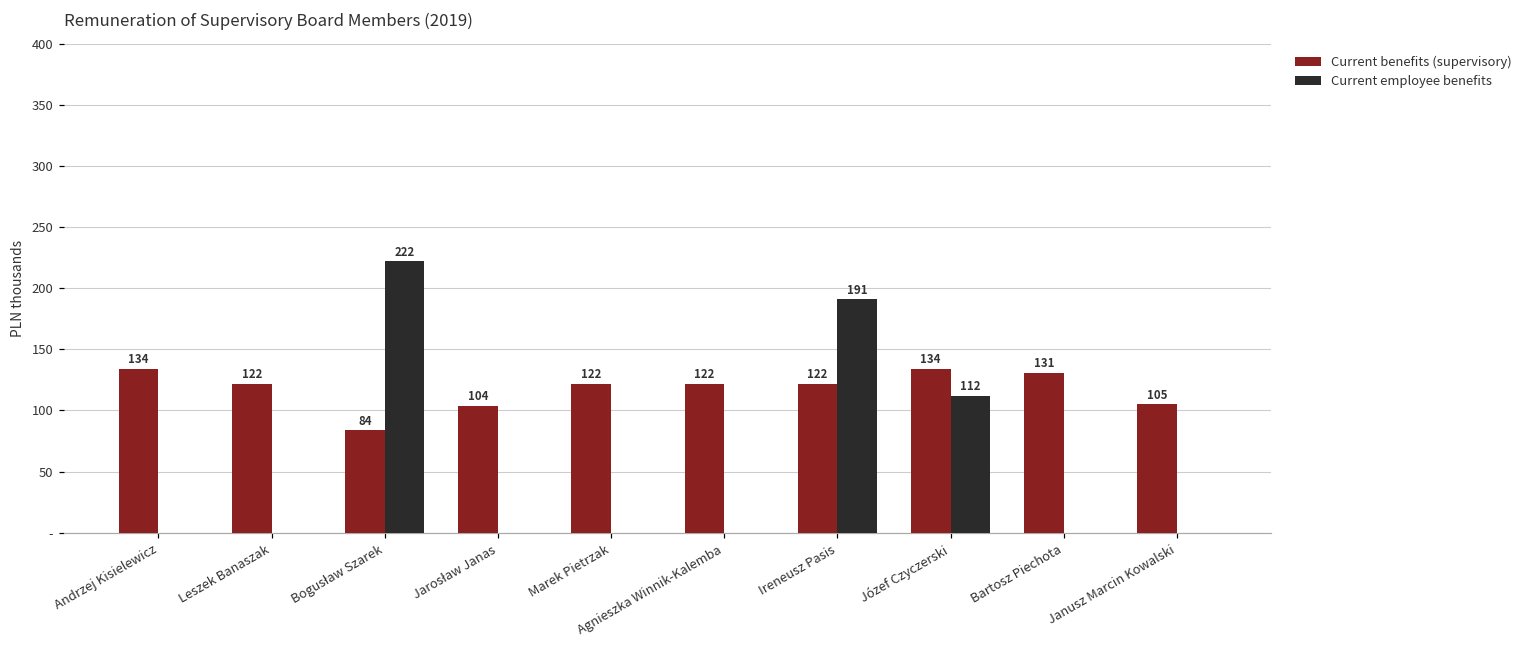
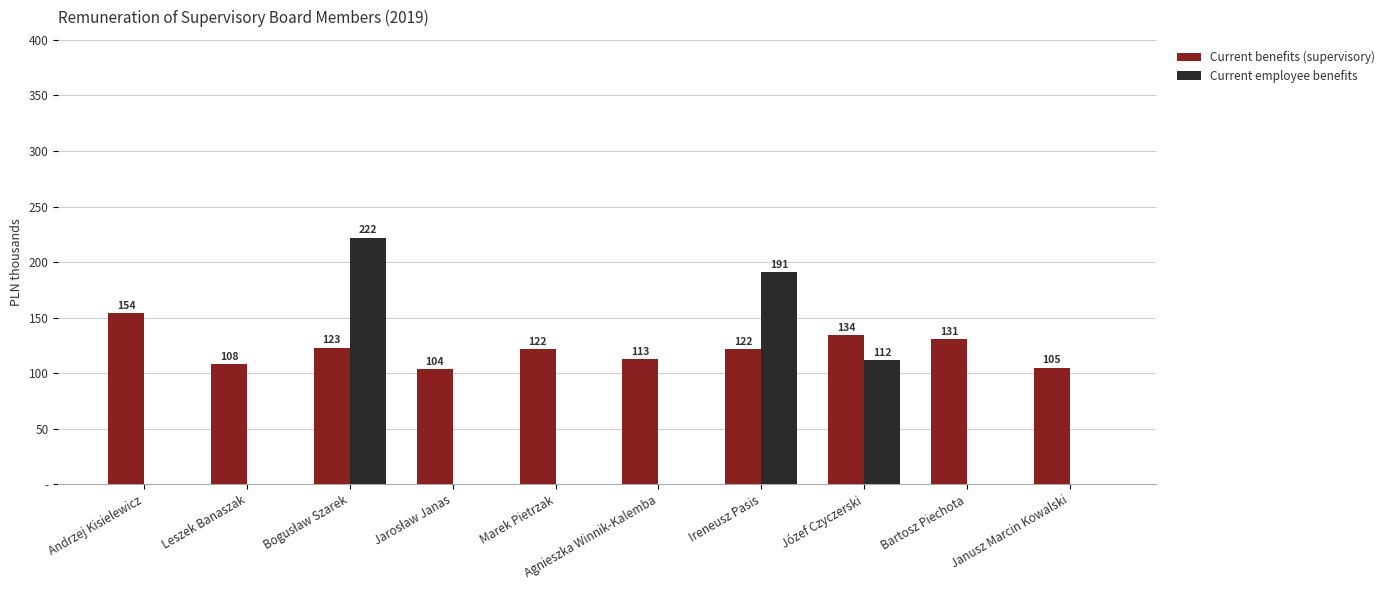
Current benefits (supervisory), Andrzej Kisielewicz: 134 -> 154
Current benefits (supervisory), Leszek Banaszak: 122 -> 108
Current benefits (supervisory), Bogusław Szarek: 84 -> 123
Current benefits (supervisory), Agnieszka Winnik-Kalemba: 122 -> 113
